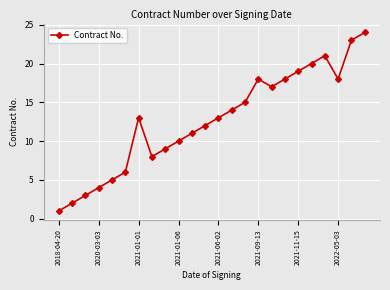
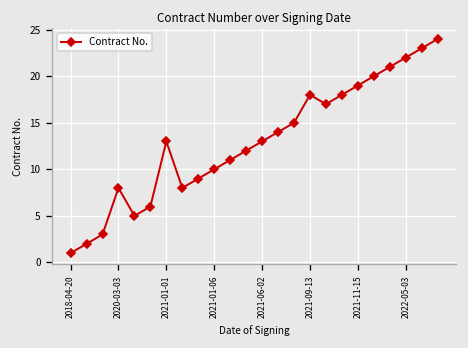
2020-03-03: 4 -> 8
2022-05-03: 18 -> 22
